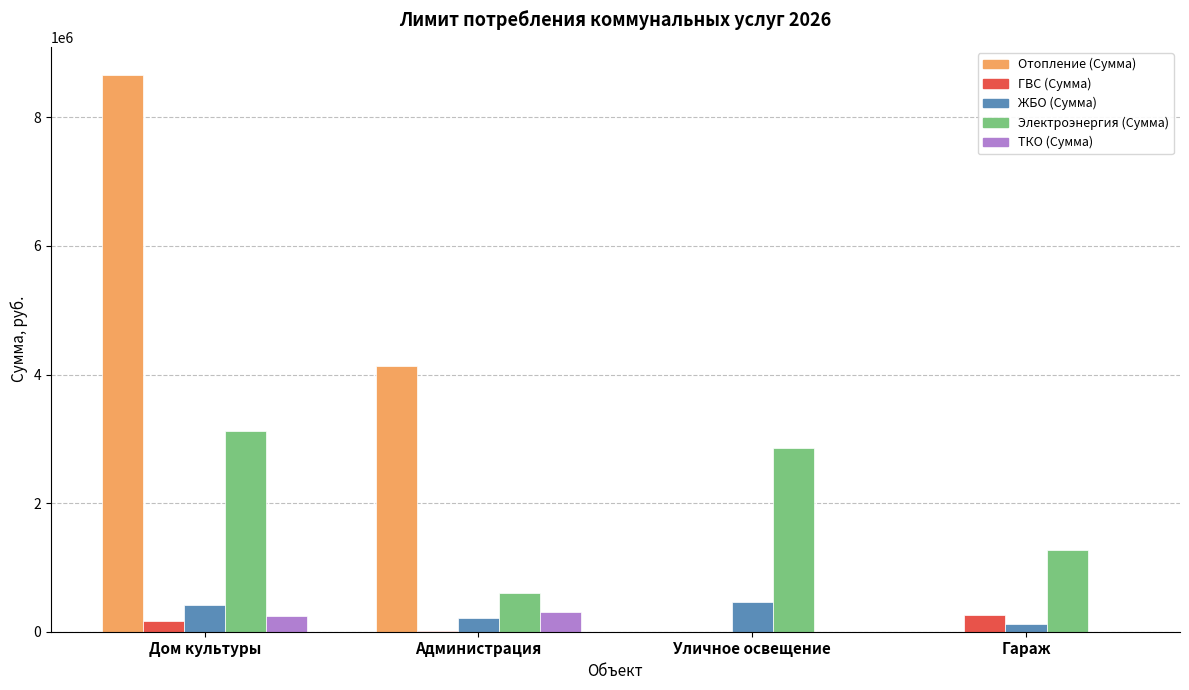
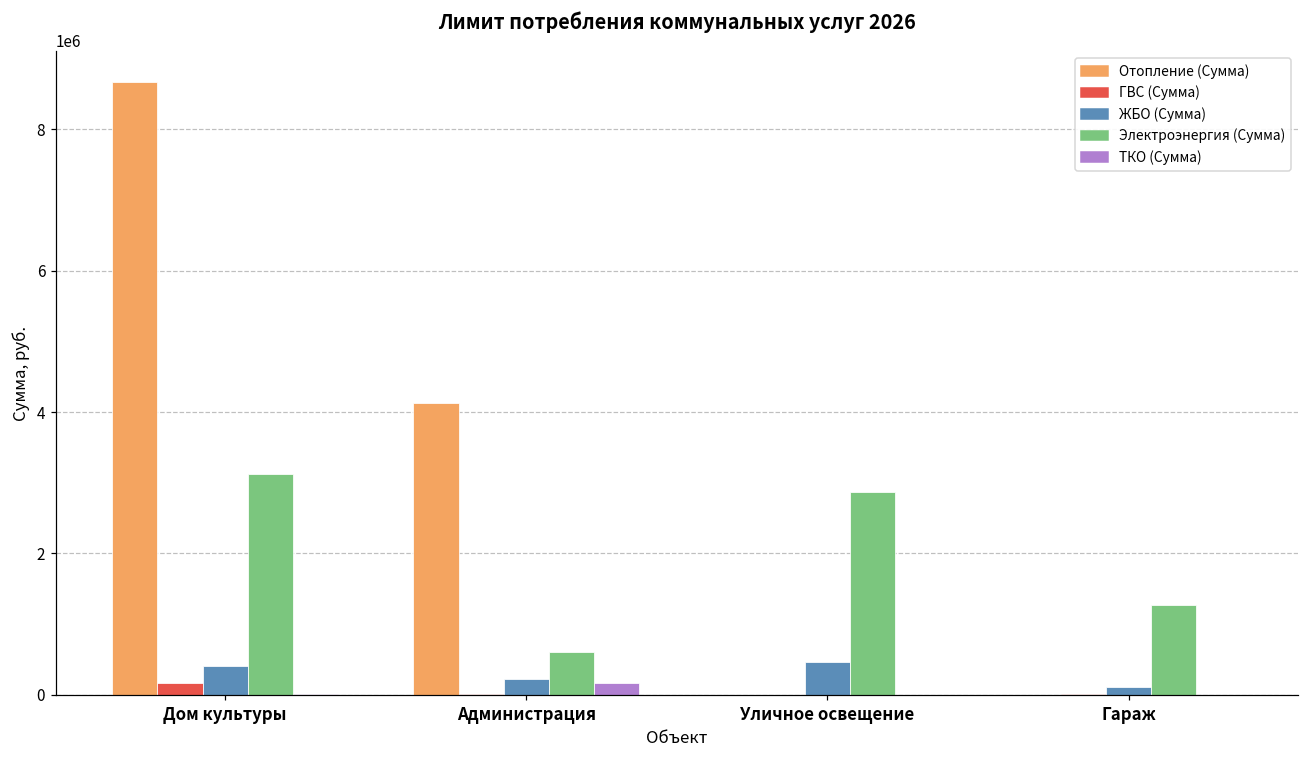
ТКО (Сумма), Дом культуры: 300000 -> 0
ТКО (Сумма), Администрация: 300000 -> 200000
ГВС (Сумма), Гараж: 300000 -> 0
